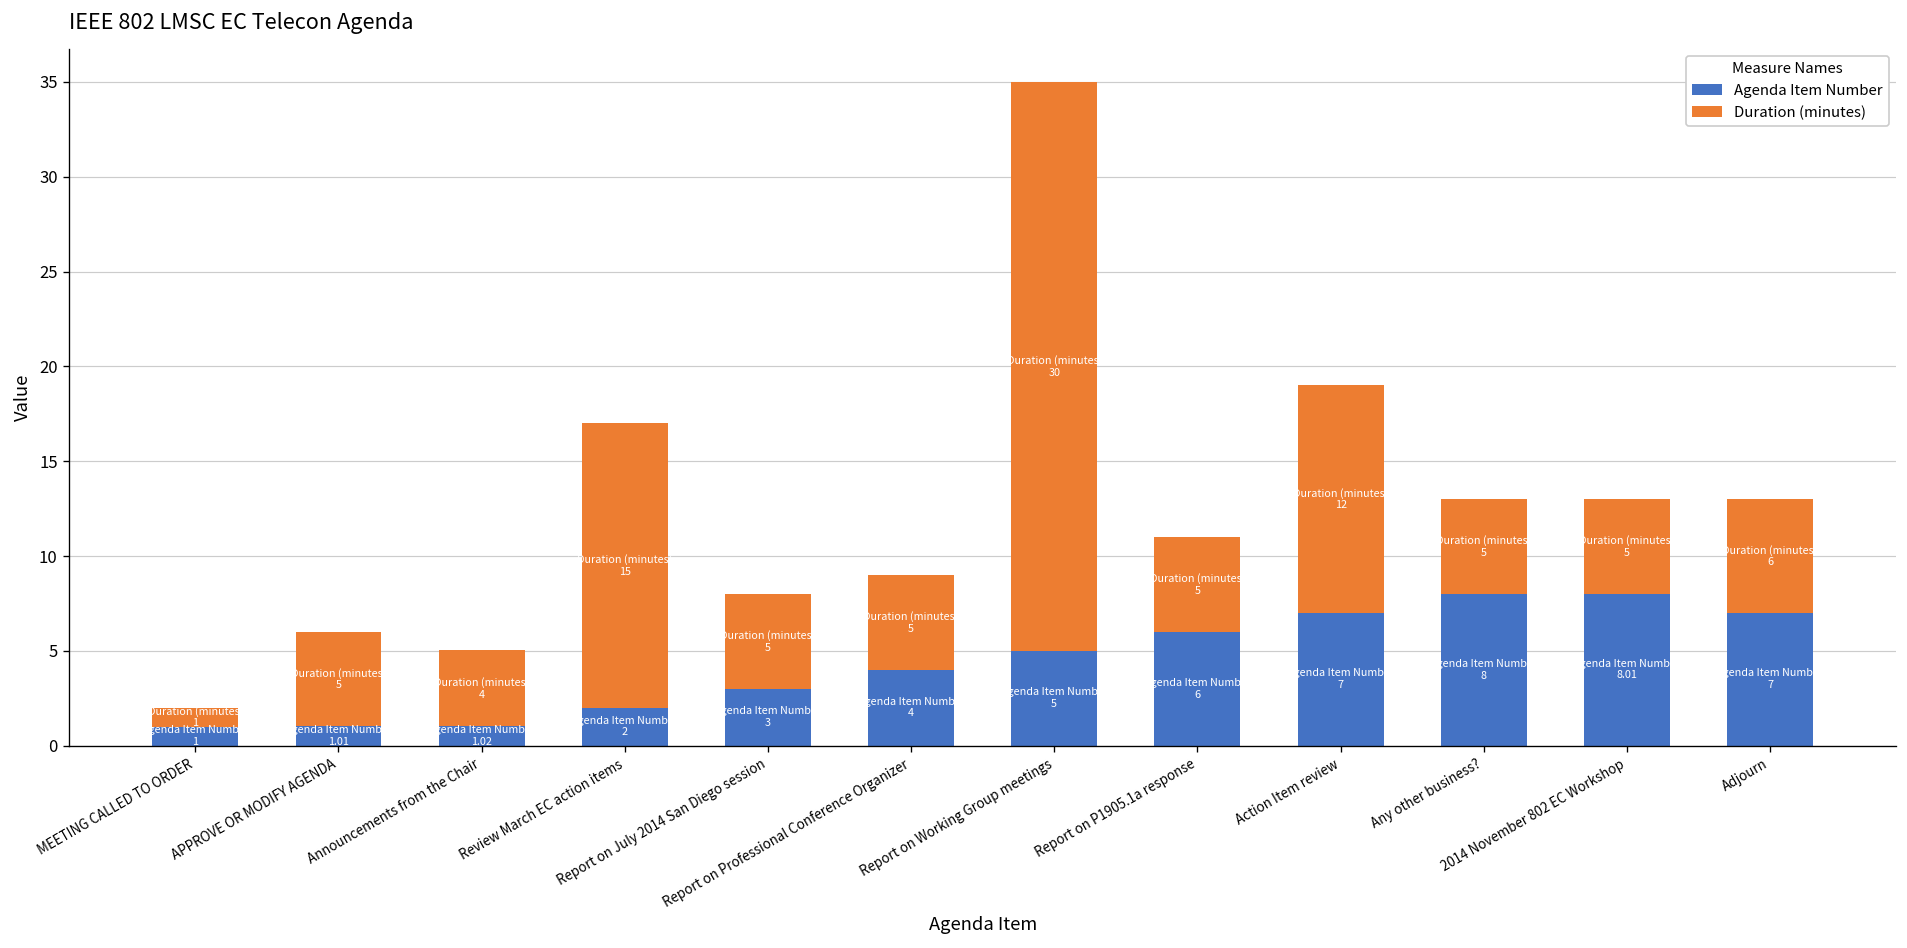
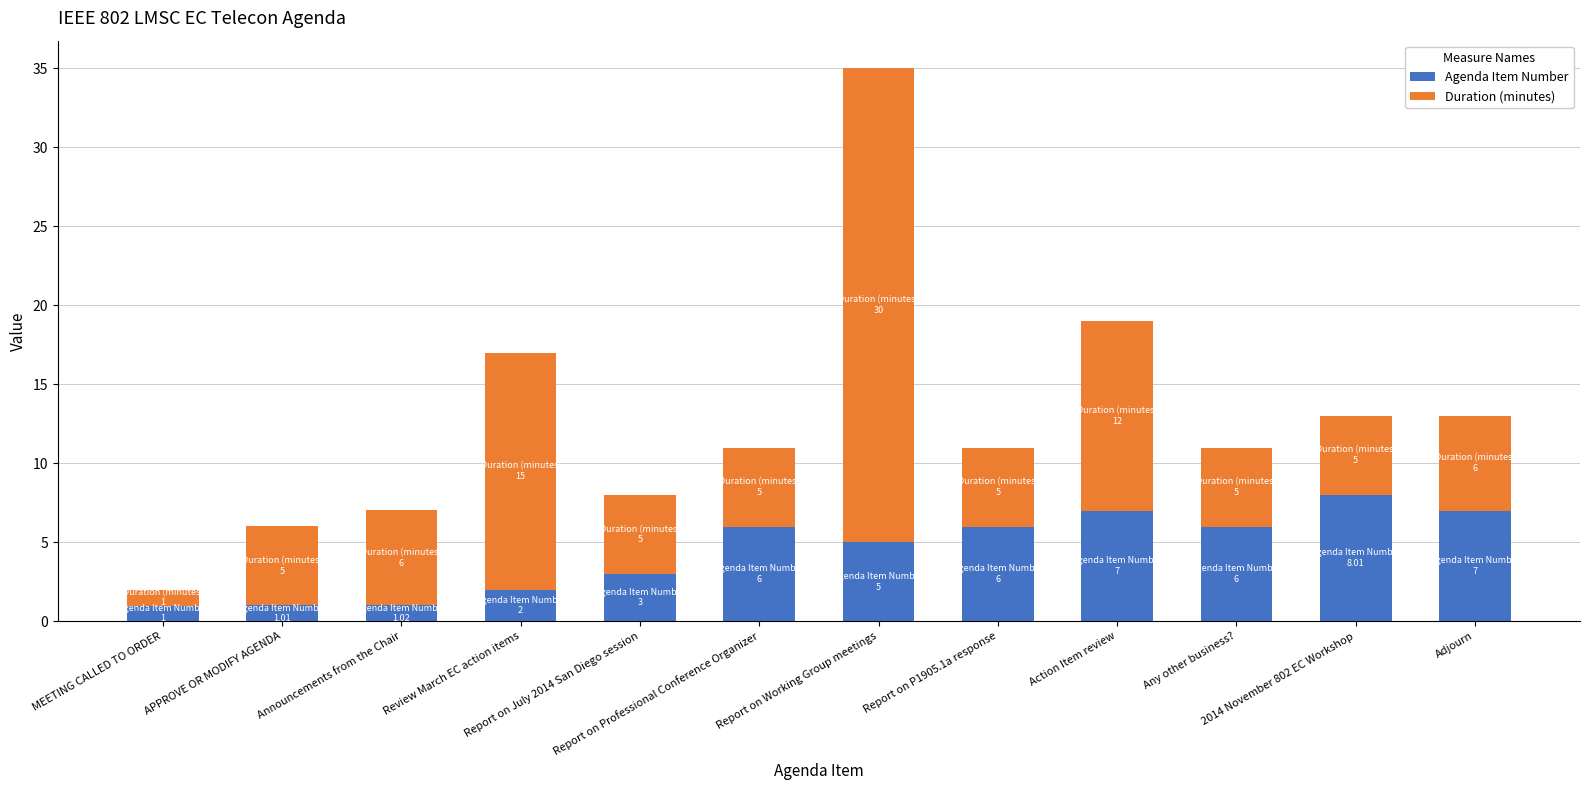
Duration (minutes), Announcements from the Chair: 4 -> 6
Agenda Item Number, Report on Professional Conference Organizer: 4 -> 6
Agenda Item Number, Any other business?: 8 -> 6
